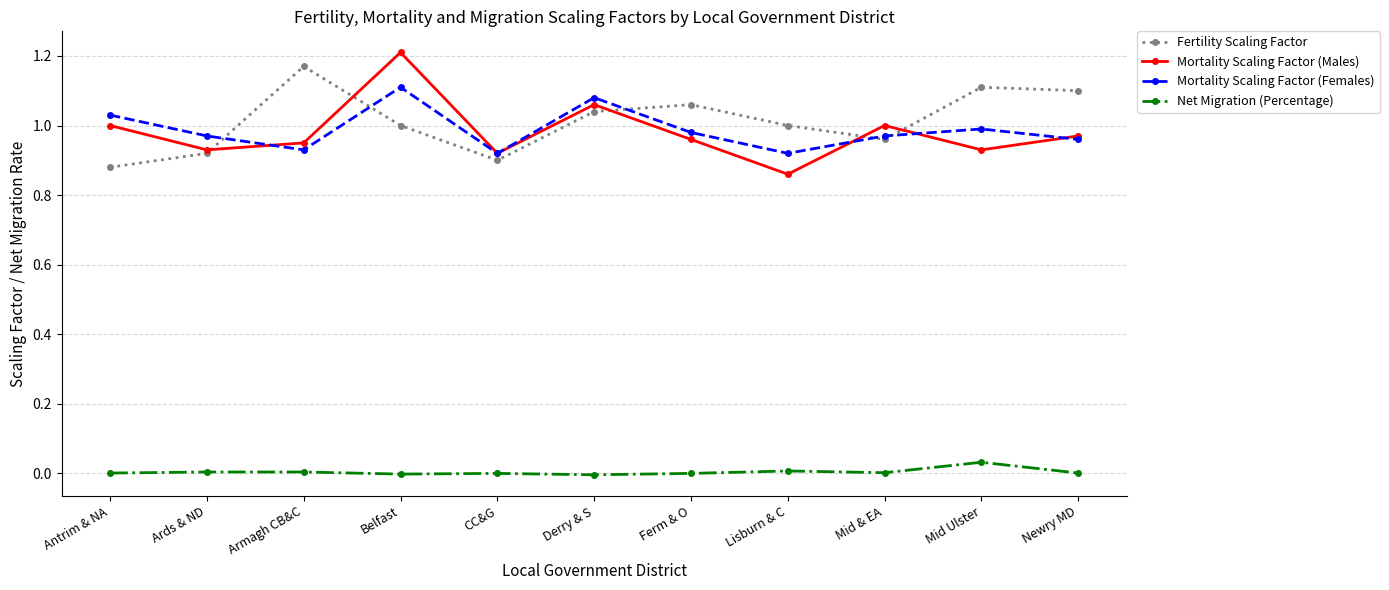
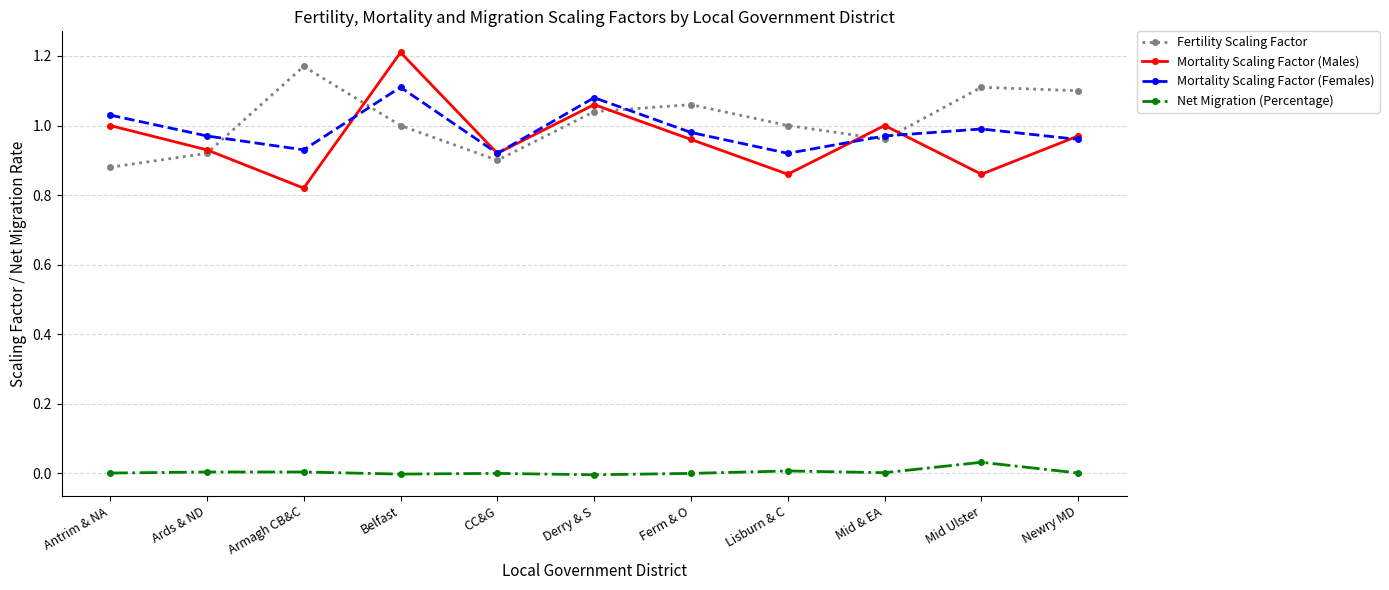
Mortality Scaling Factor (Males), Armagh CB&C: 0.95 -> 0.82
Mortality Scaling Factor (Males), Mid Ulster: 0.93 -> 0.86
